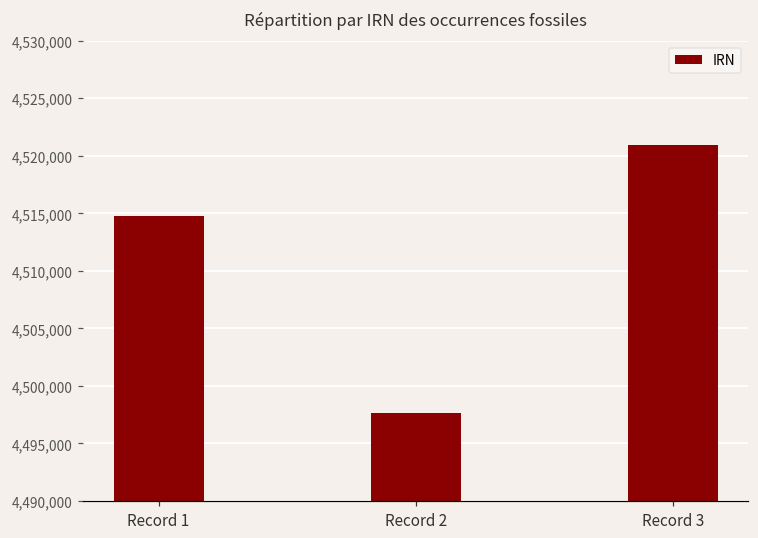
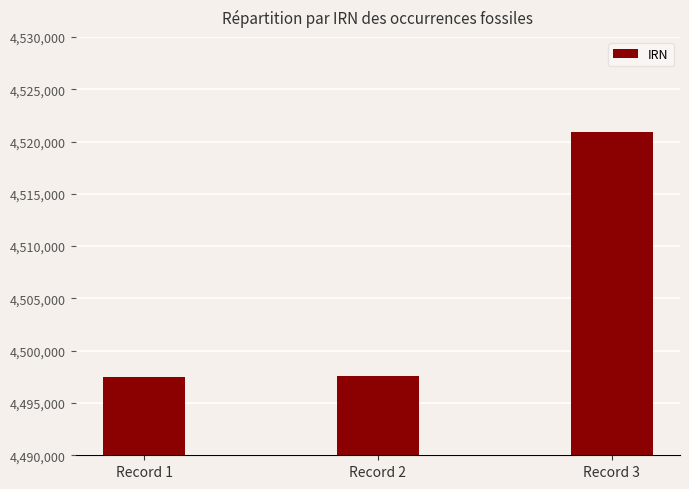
Record 1: 4,514,800 -> 4,497,500
